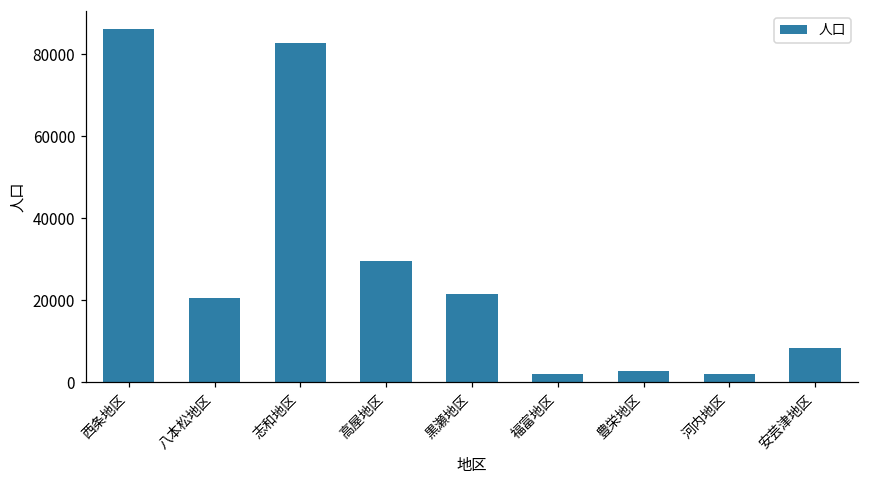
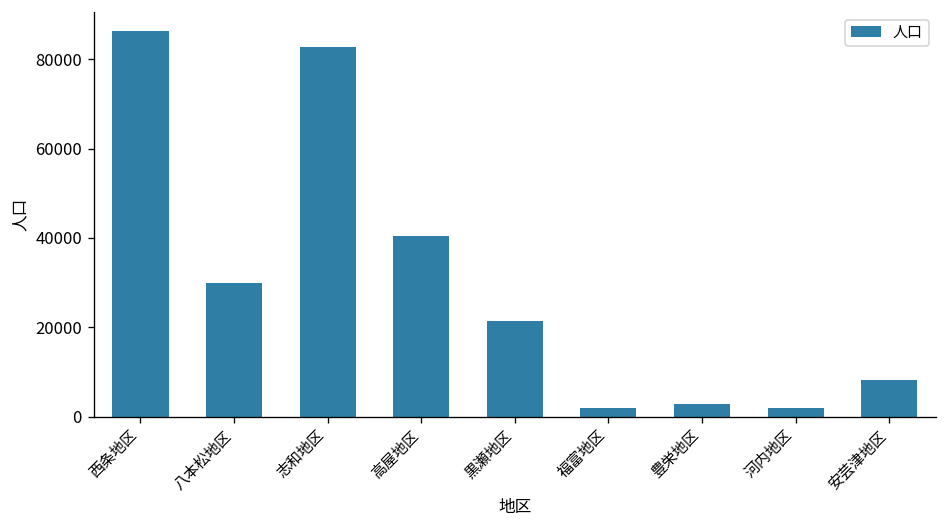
八本松地区: 21000 -> 30000
高屋地区: 29000 -> 40000
